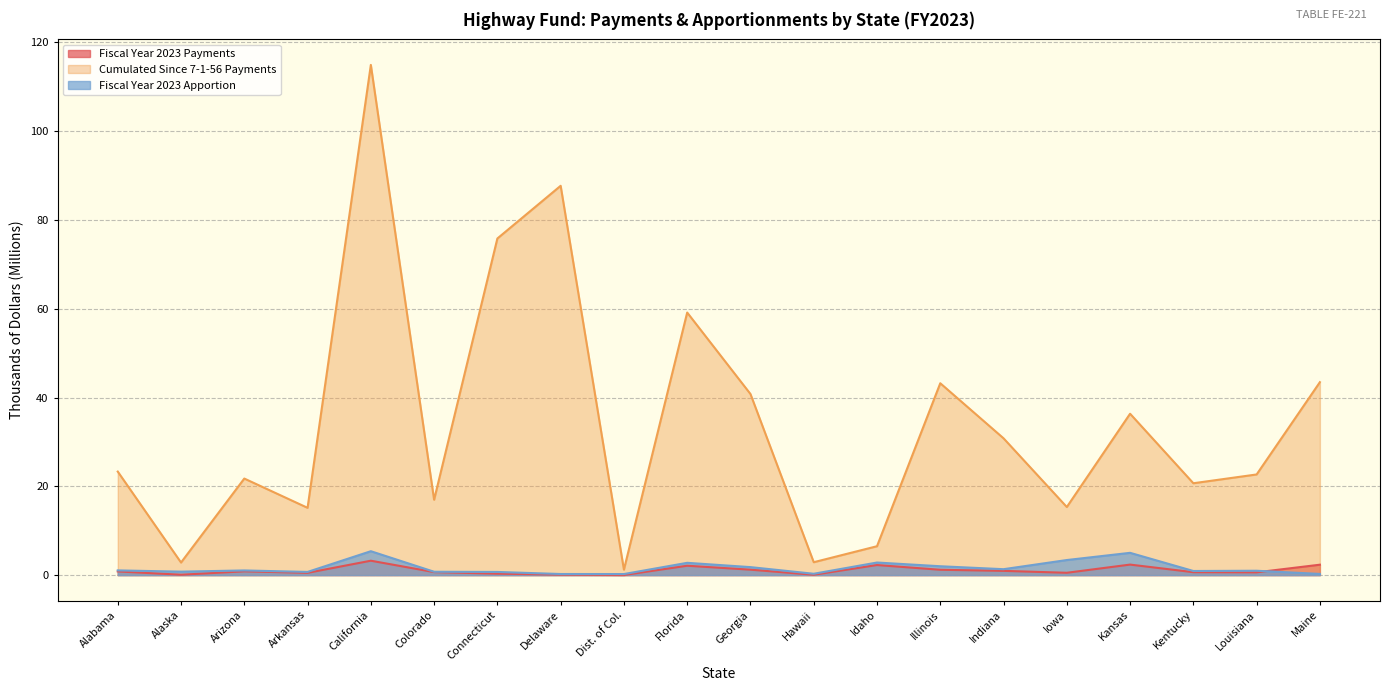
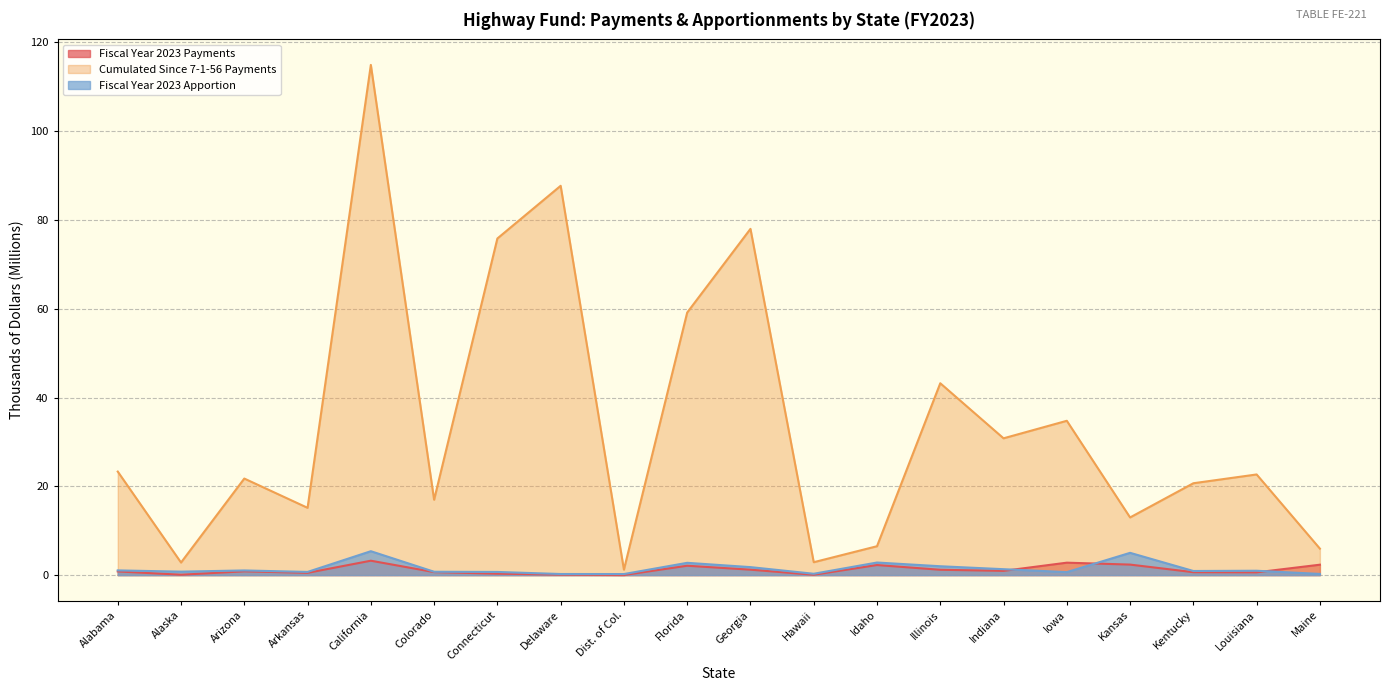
Cumulated Since 7-1-56 Payments, Georgia: 41 -> 78
Fiscal Year 2023 Payments, Iowa: 1 -> 3
Cumulated Since 7-1-56 Payments, Iowa: 15 -> 35
Fiscal Year 2023 Apportion, Iowa: 3 -> 1
Cumulated Since 7-1-56 Payments, Kansas: 36 -> 13
Cumulated Since 7-1-56 Payments, Maine: 43 -> 6
